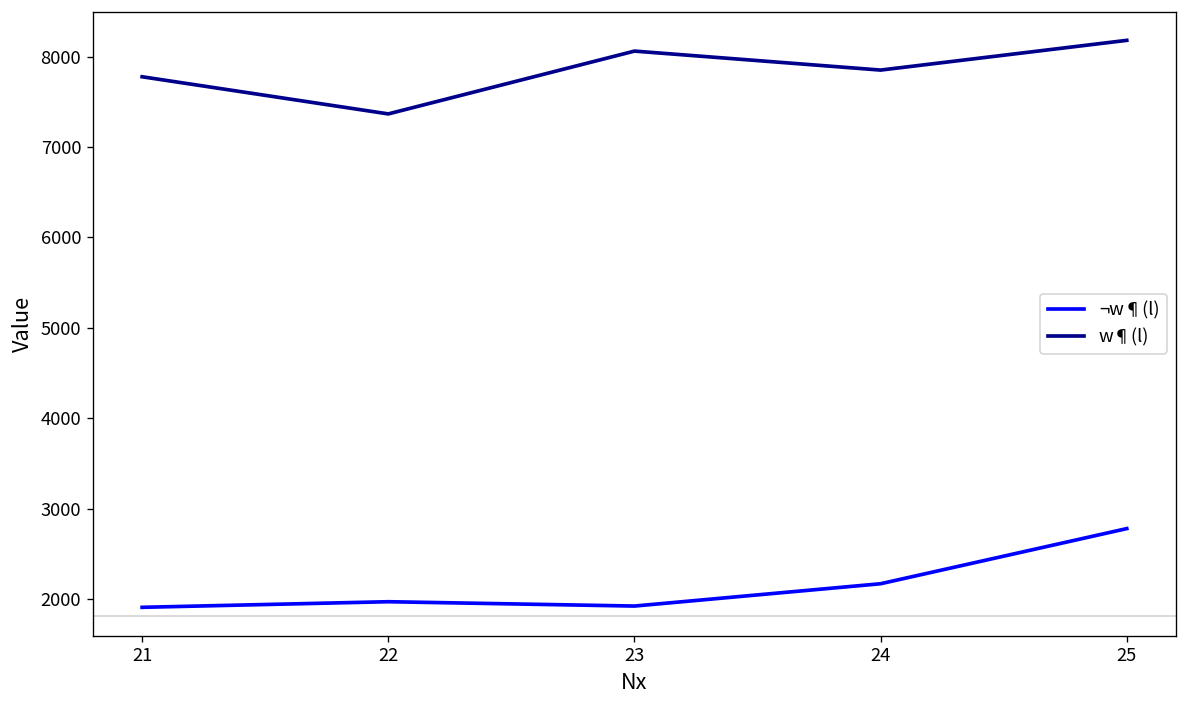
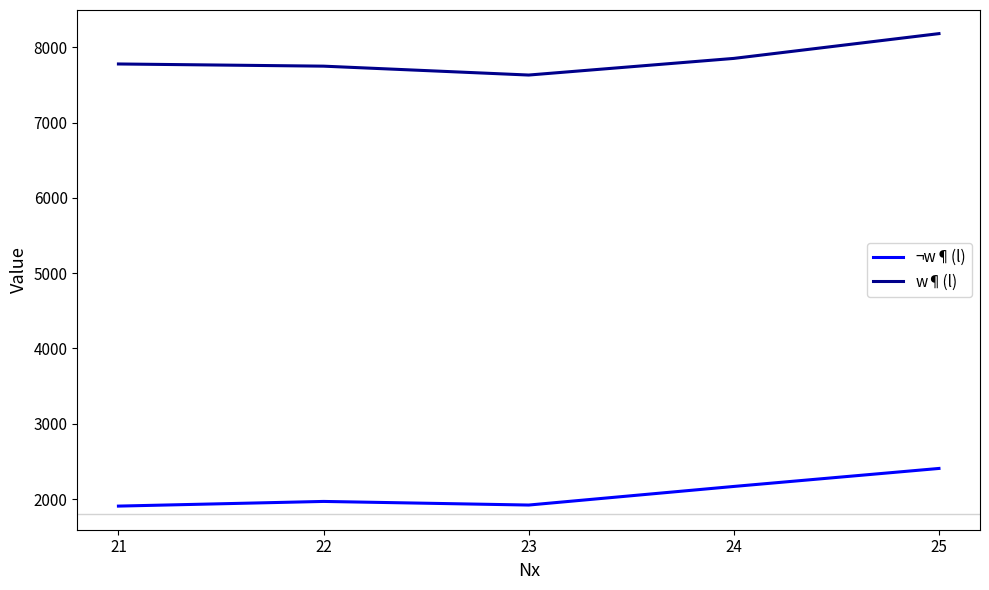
w¶(l), 22: 7400 -> 7700
w¶(l), 23: 8100 -> 7600
¬w¶(l), 25: 2800 -> 2400
